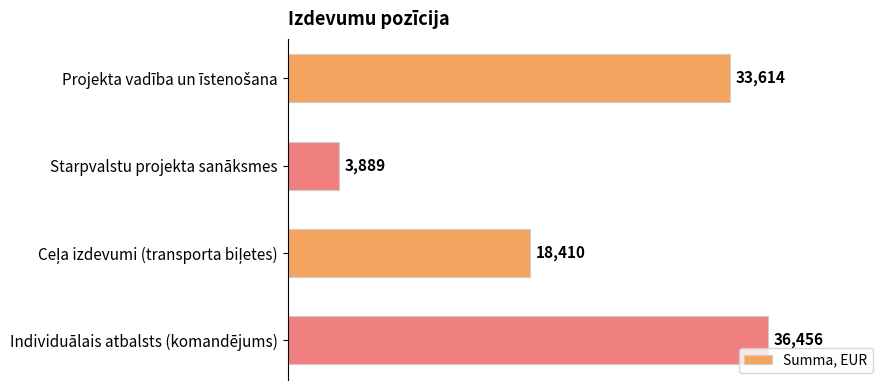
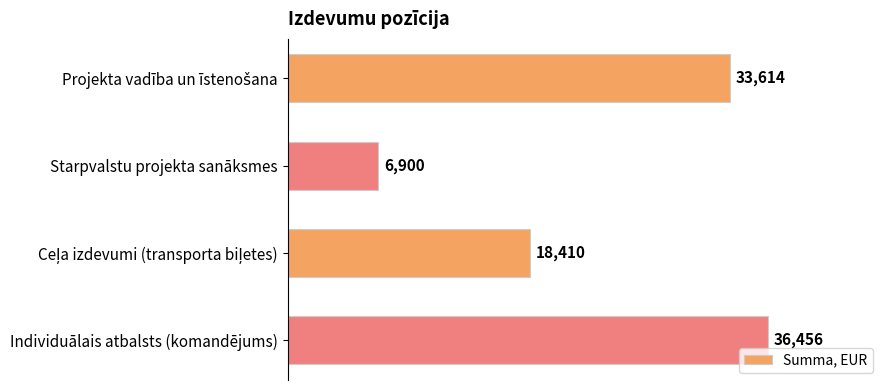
Starpvalstu projekta sanāksmes: 3,889 -> 6,900
